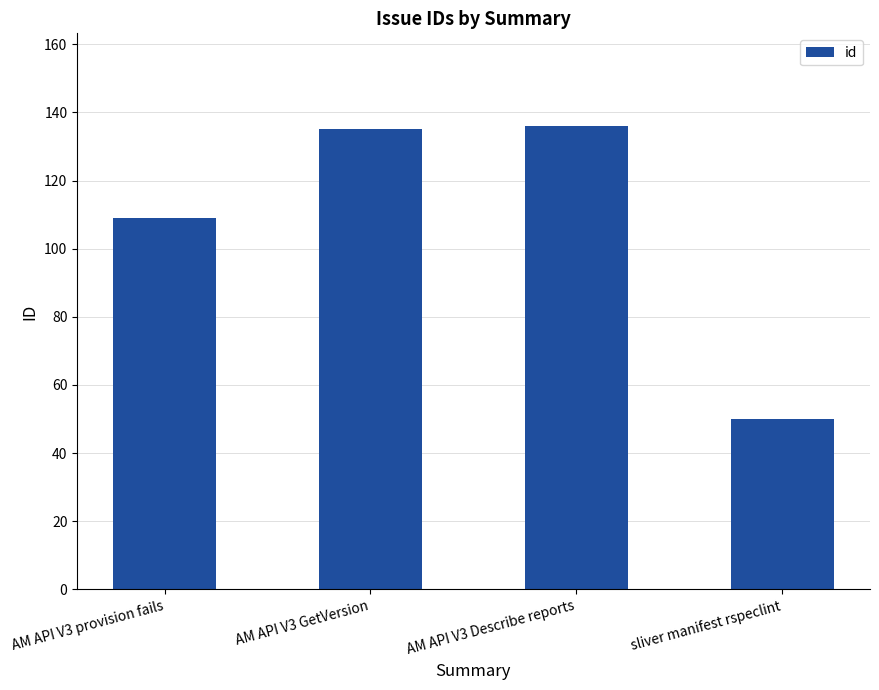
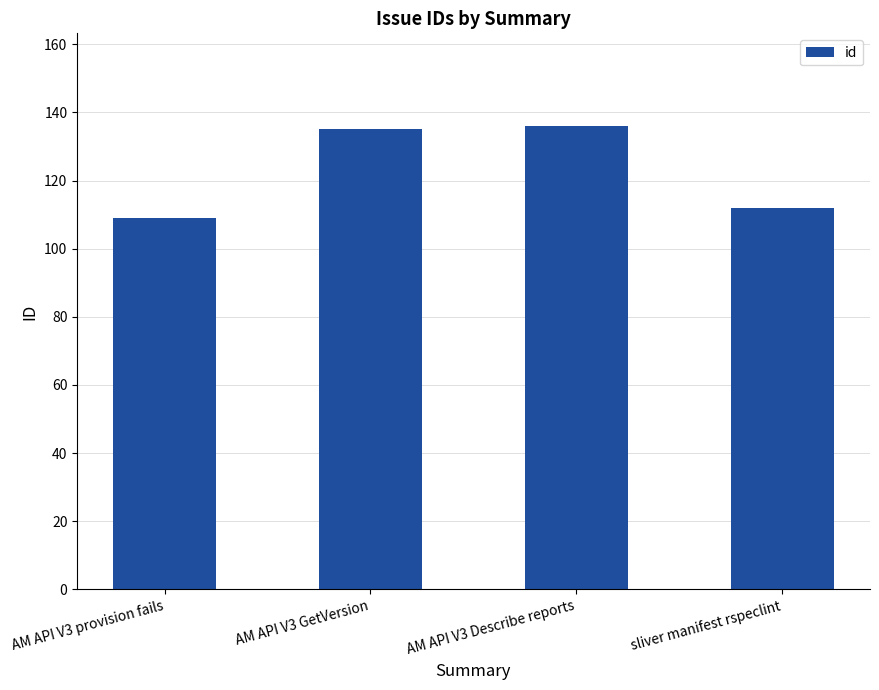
sliver manifest rspeclint: 50 -> 112
